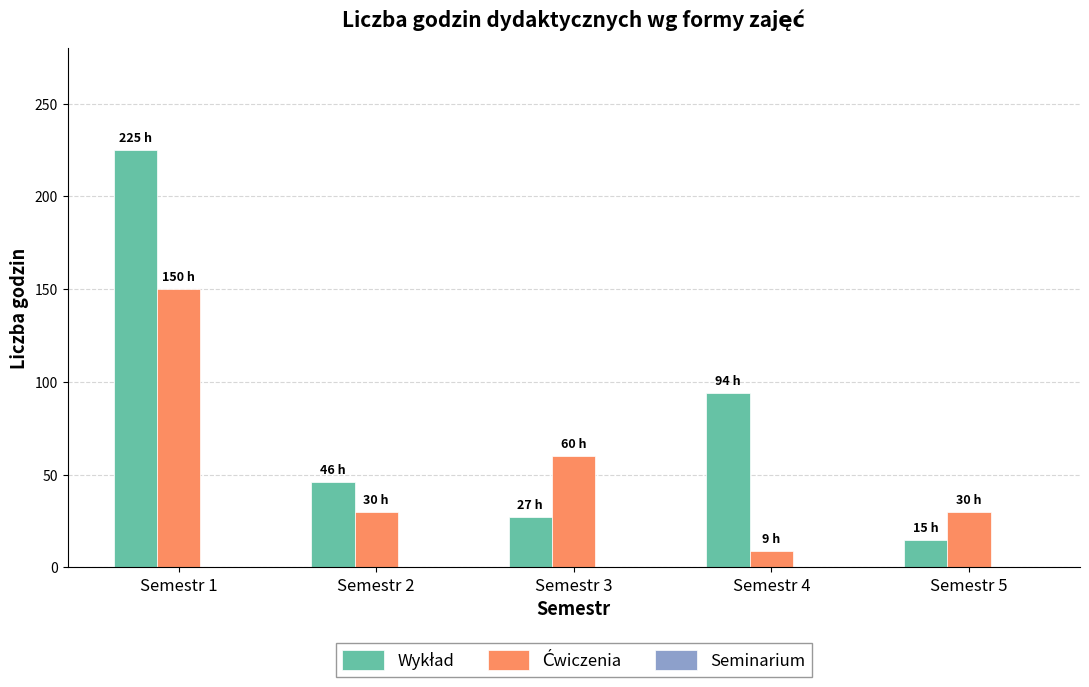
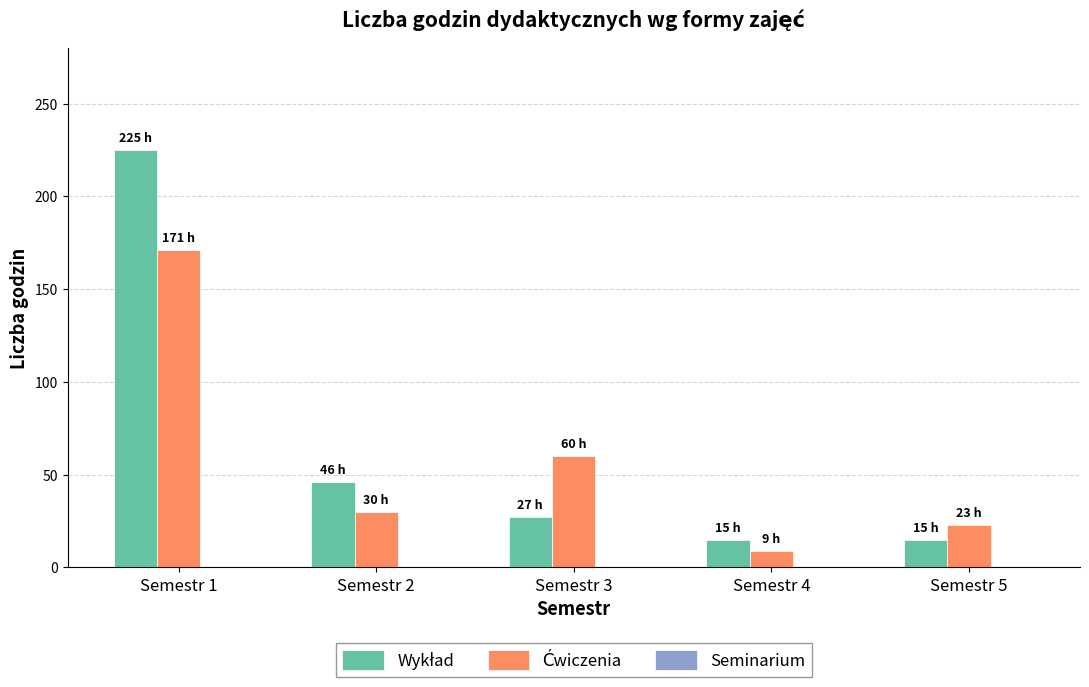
Ćwiczenia, Semestr 1: 150 -> 171
Wykład, Semestr 4: 94 -> 15
Ćwiczenia, Semestr 5: 30 -> 23
